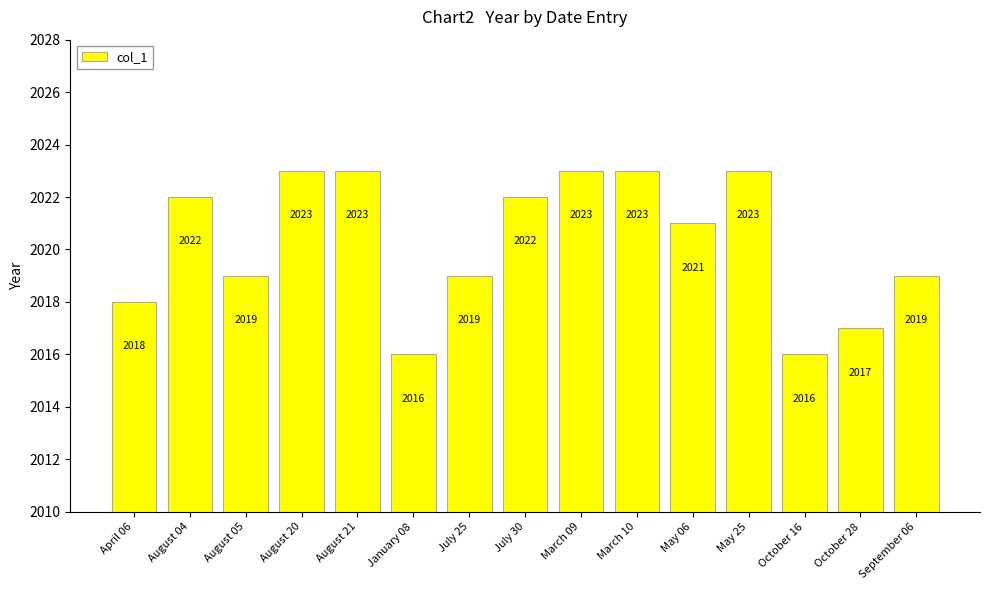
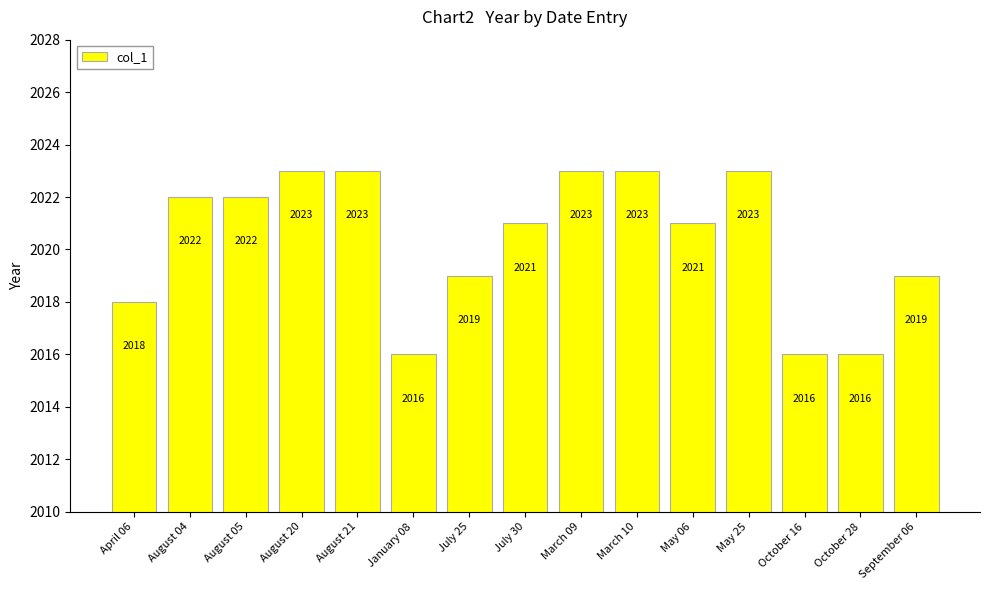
August 05: 2019 -> 2022
July 30: 2022 -> 2021
October 28: 2017 -> 2016
